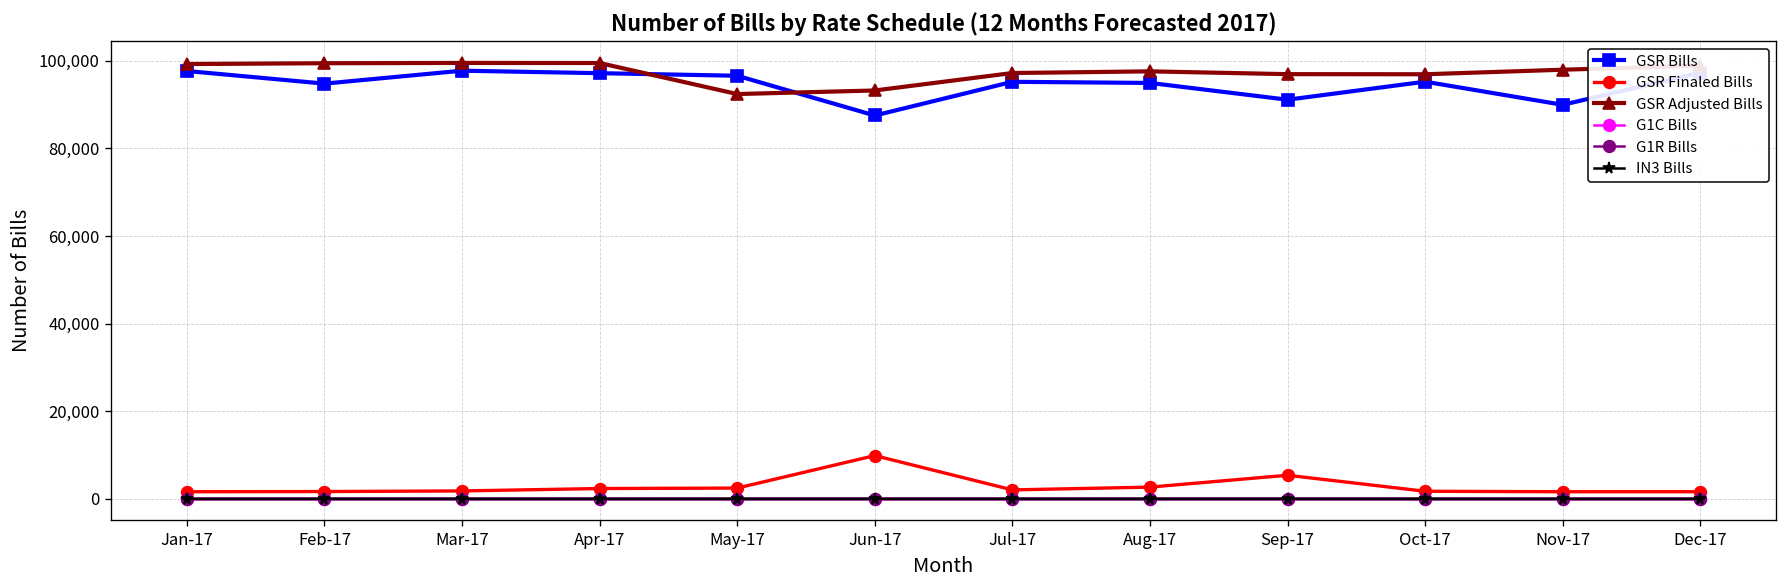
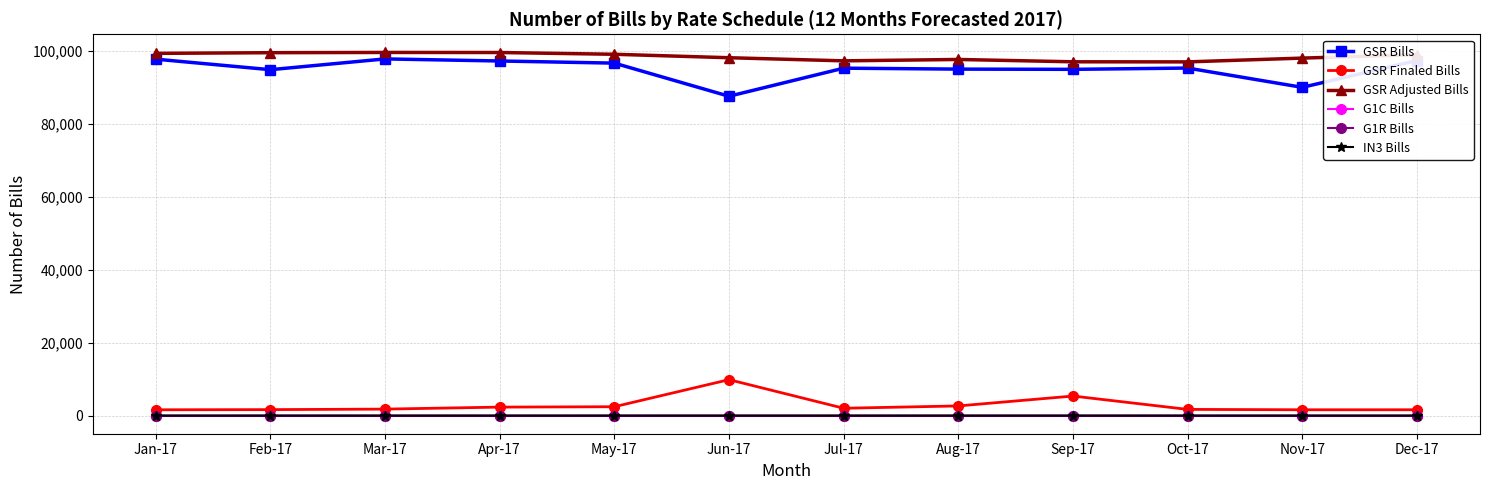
GSR Adjusted Bills, May-17: 92,000 -> 99,000
GSR Adjusted Bills, Jun-17: 93,000 -> 98,000
GSR Bills, Sep-17: 91,000 -> 95,000
